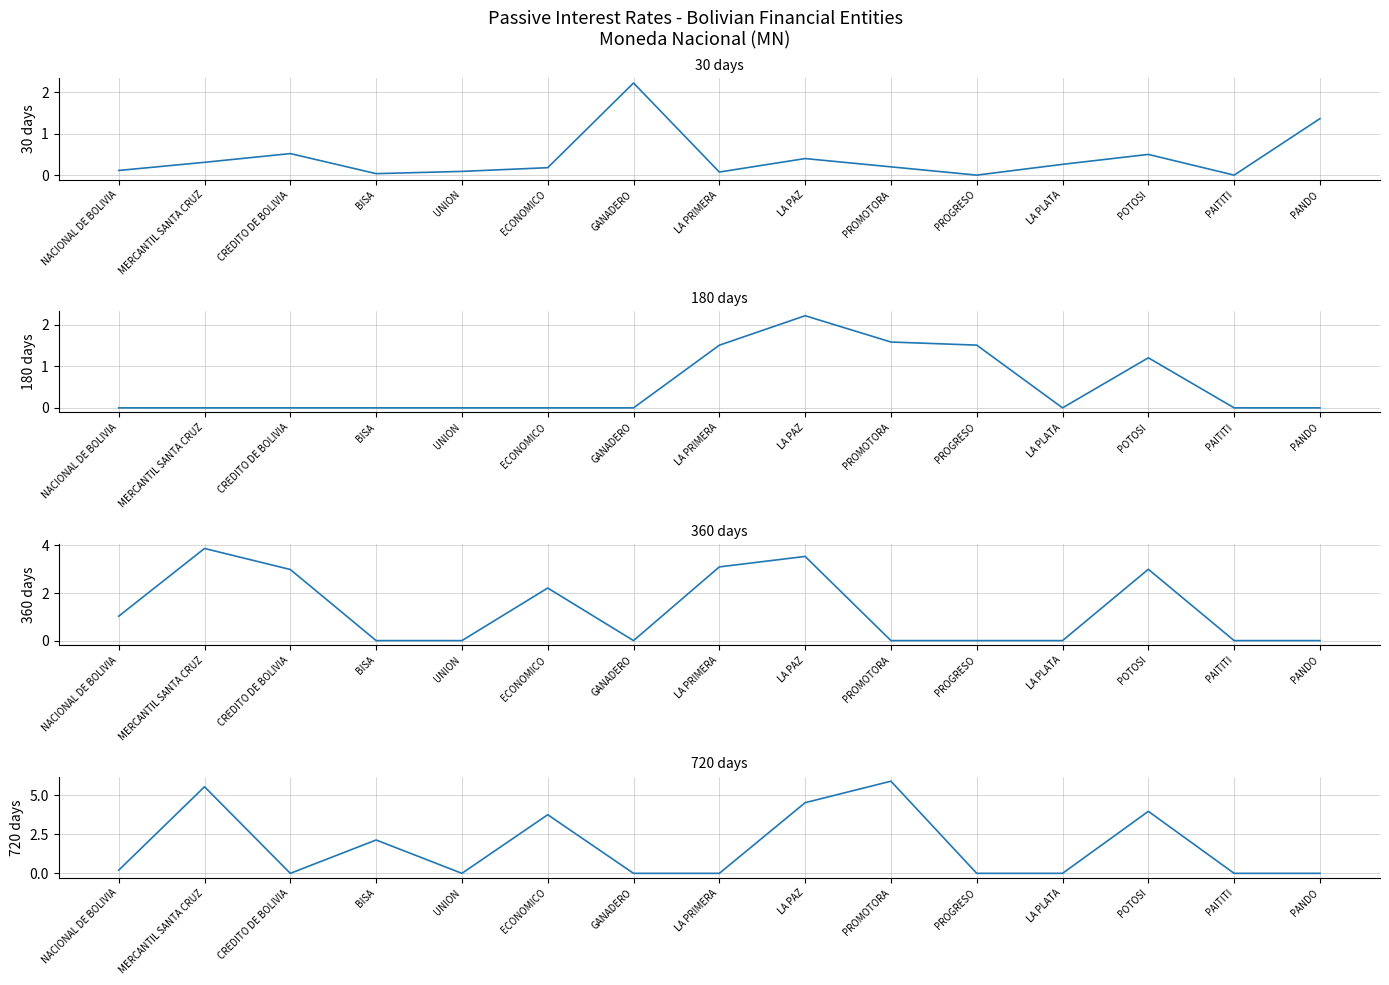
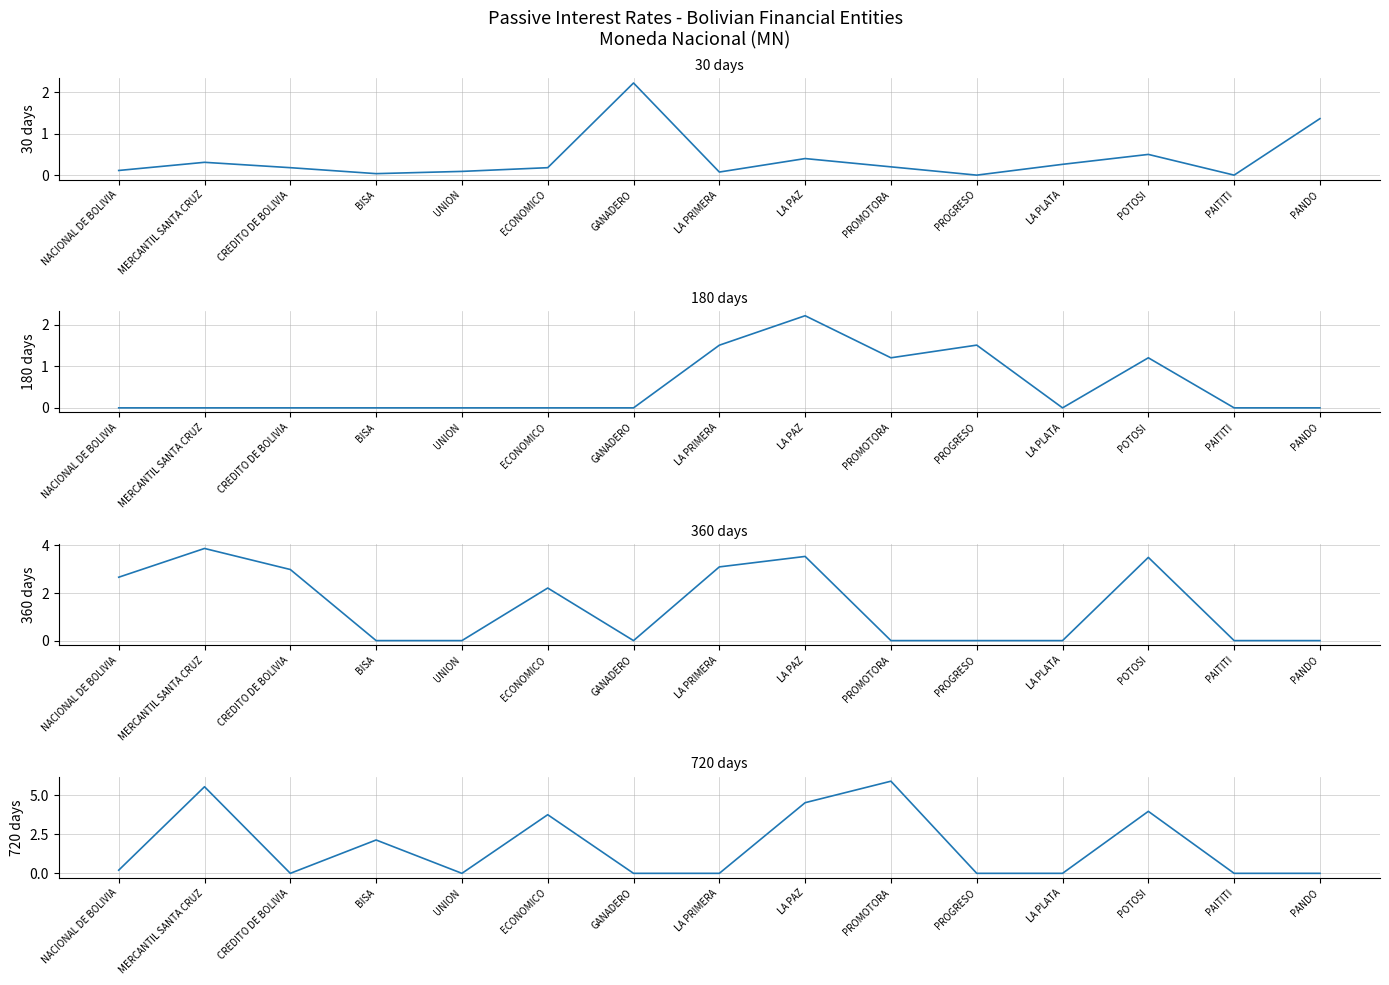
30 days, CREDITO DE BOLIVIA: 0.5 -> 0.2
180 days, PROMOTORA: 1.6 -> 1.2
360 days, NACIONAL DE BOLIVIA: 1.0 -> 2.7
360 days, POTOSI: 3.0 -> 3.5
